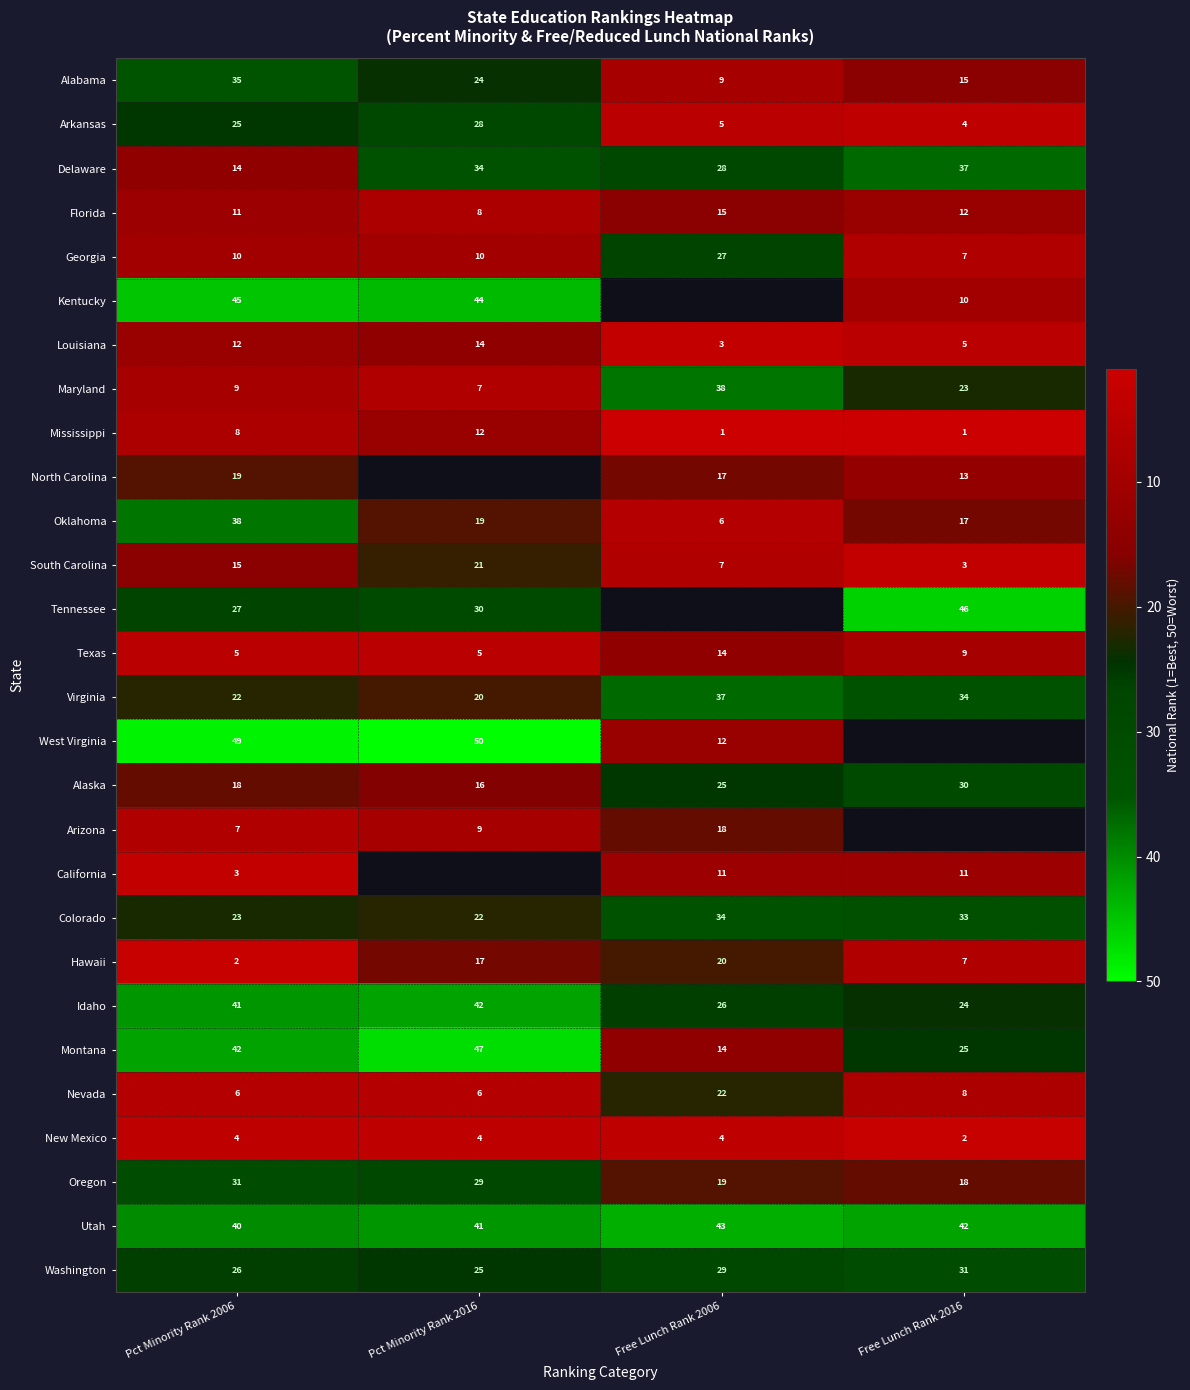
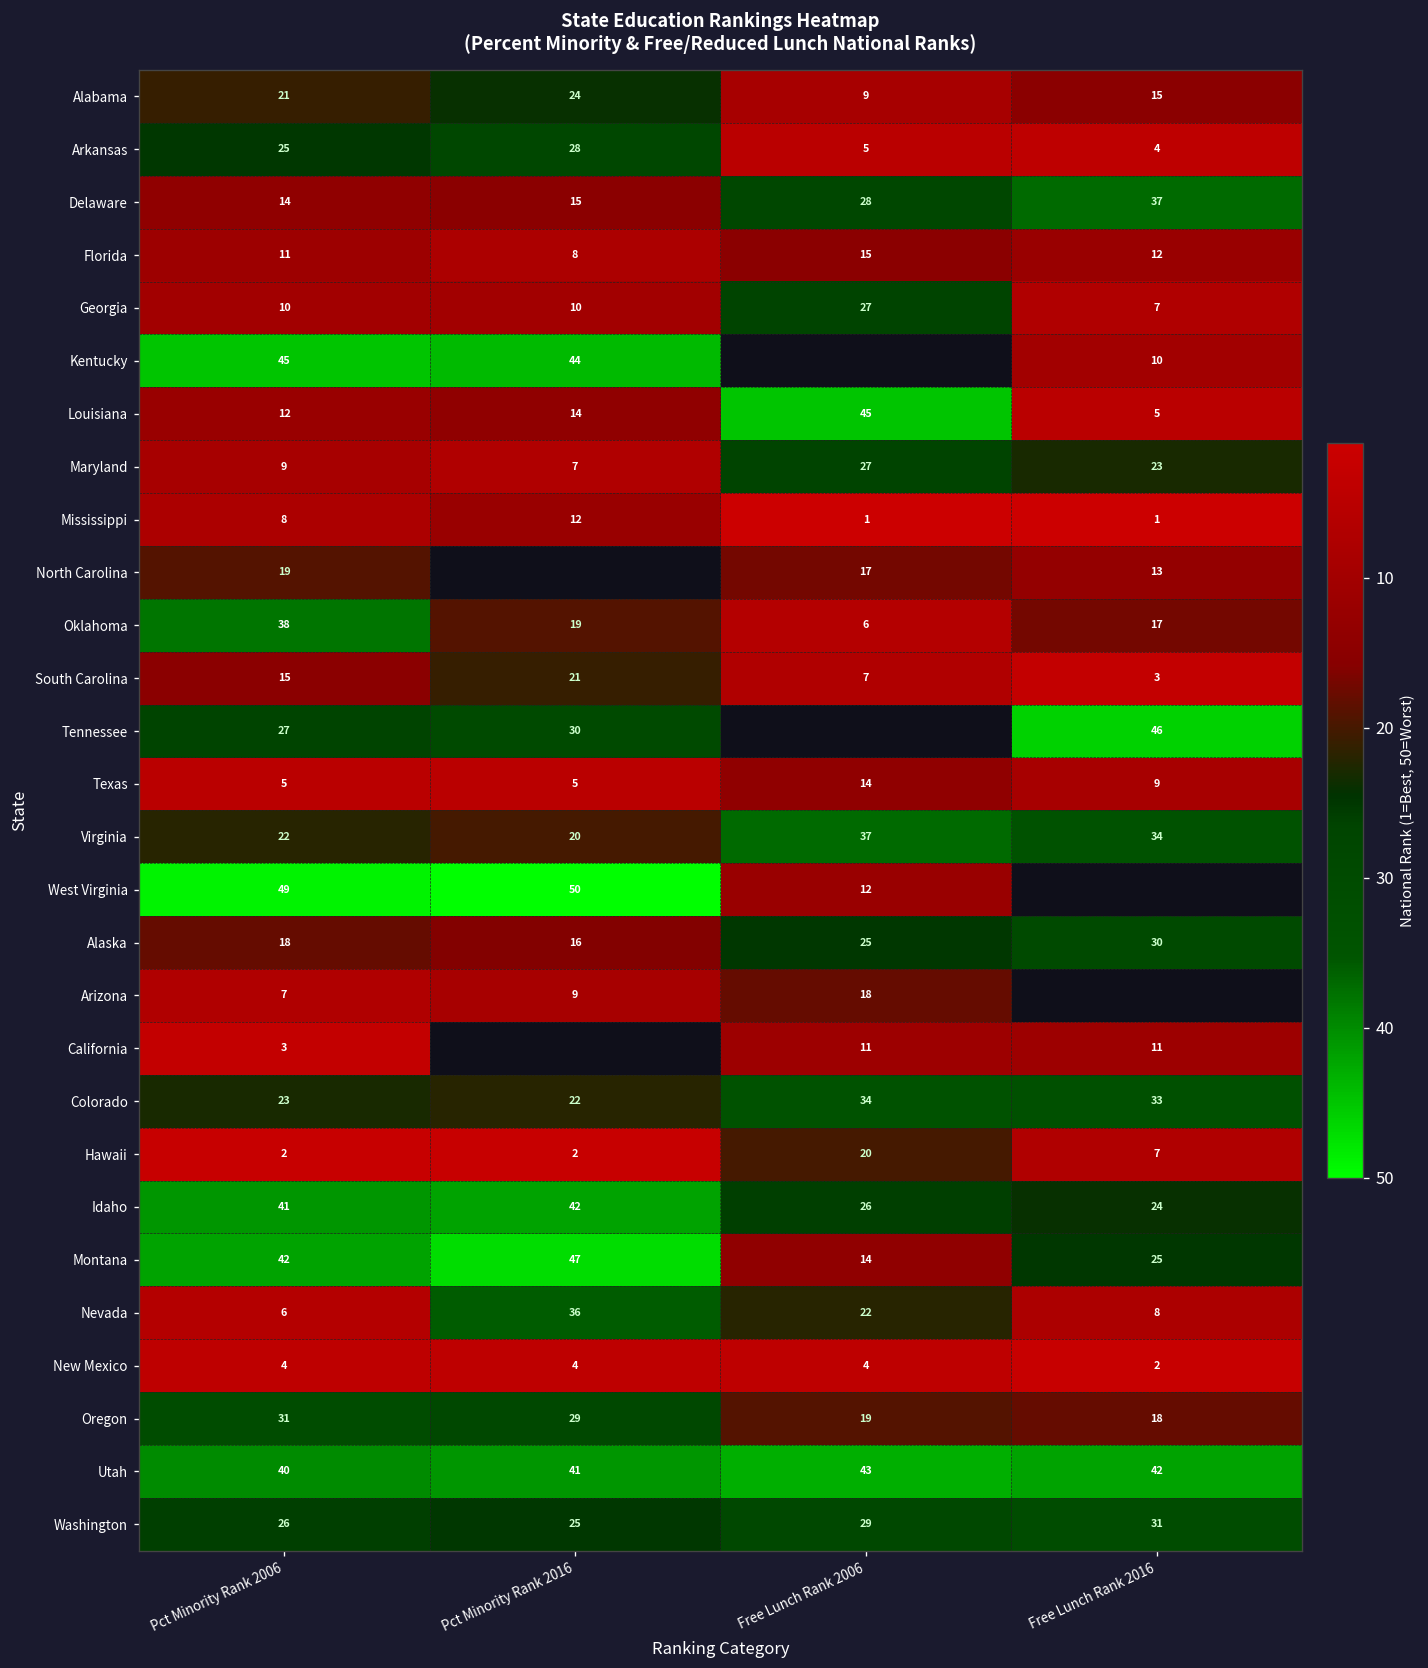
Alabama, Pct Minority Rank 2006: 35 -> 21
Delaware, Pct Minority Rank 2016: 34 -> 15
Louisiana, Free Lunch Rank 2006: 3 -> 45
Maryland, Free Lunch Rank 2006: 38 -> 27
Hawaii, Pct Minority Rank 2016: 17 -> 2
Nevada, Pct Minority Rank 2016: 6 -> 36
